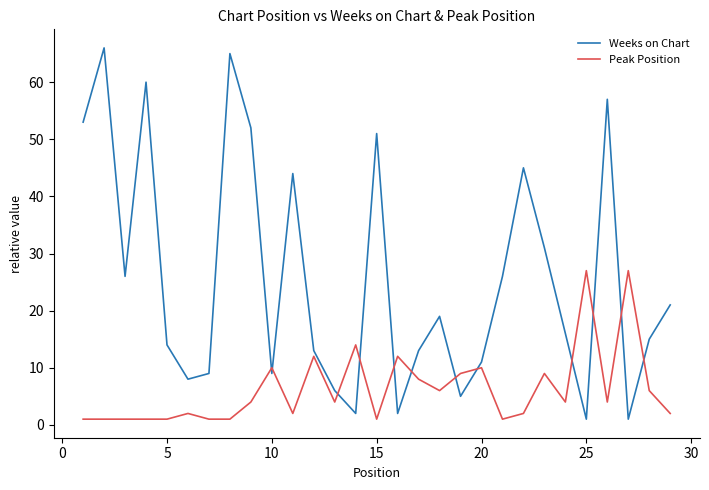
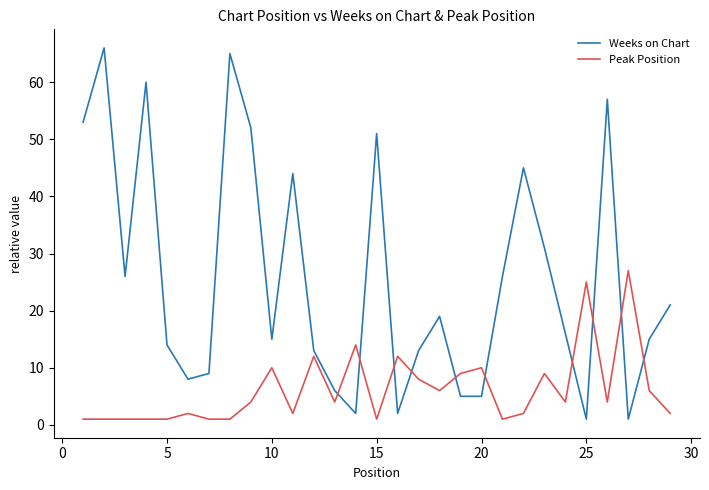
Weeks on Chart, 10: 9 -> 15
Weeks on Chart, 20: 11 -> 5
Peak Position, 25: 27 -> 25
